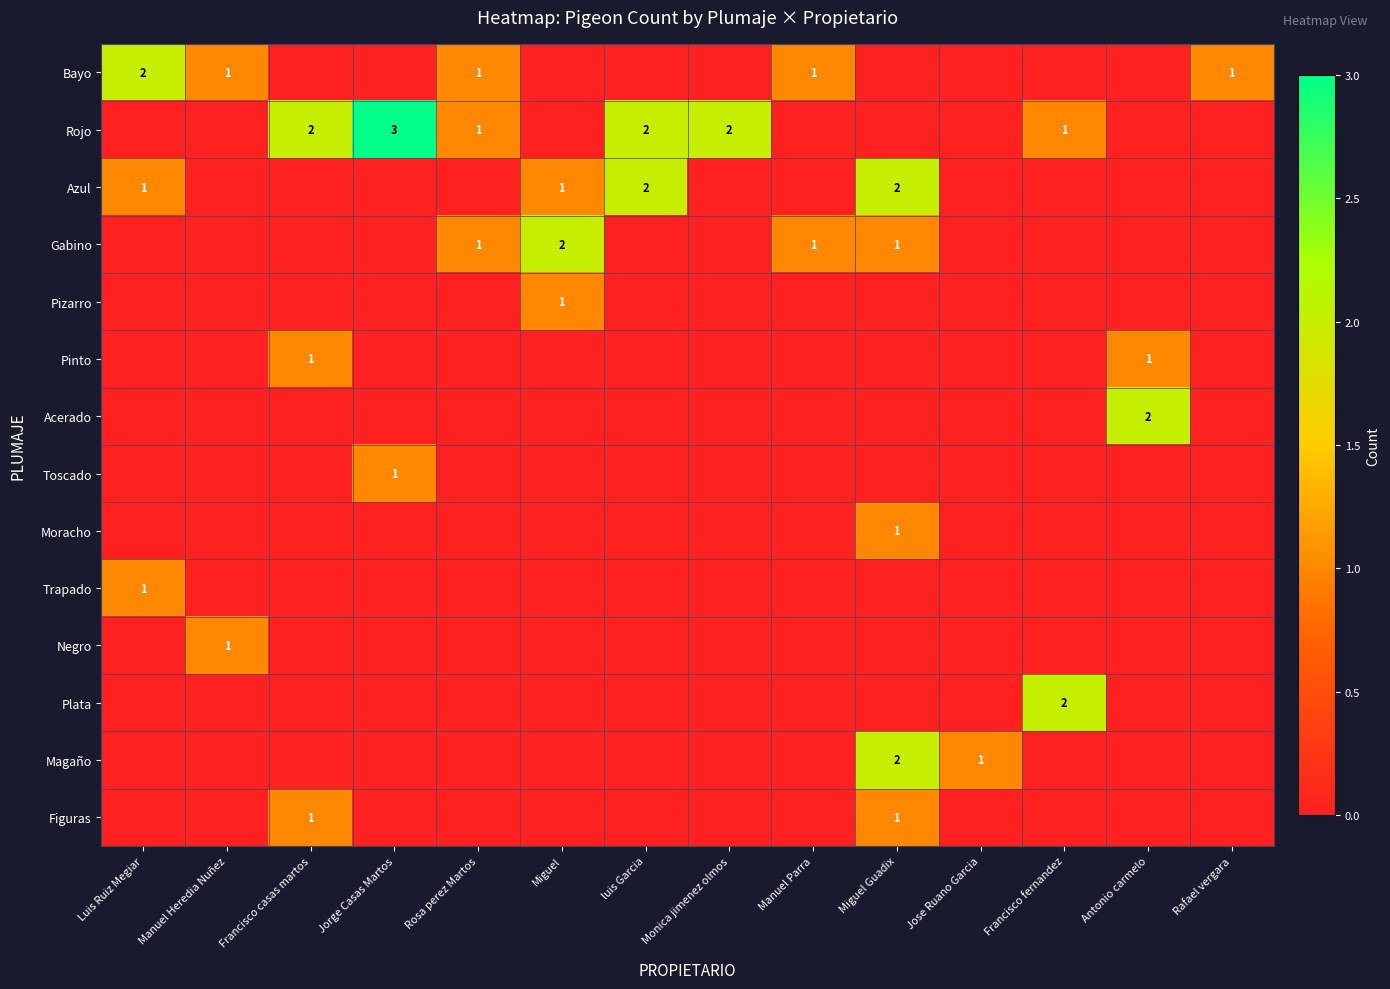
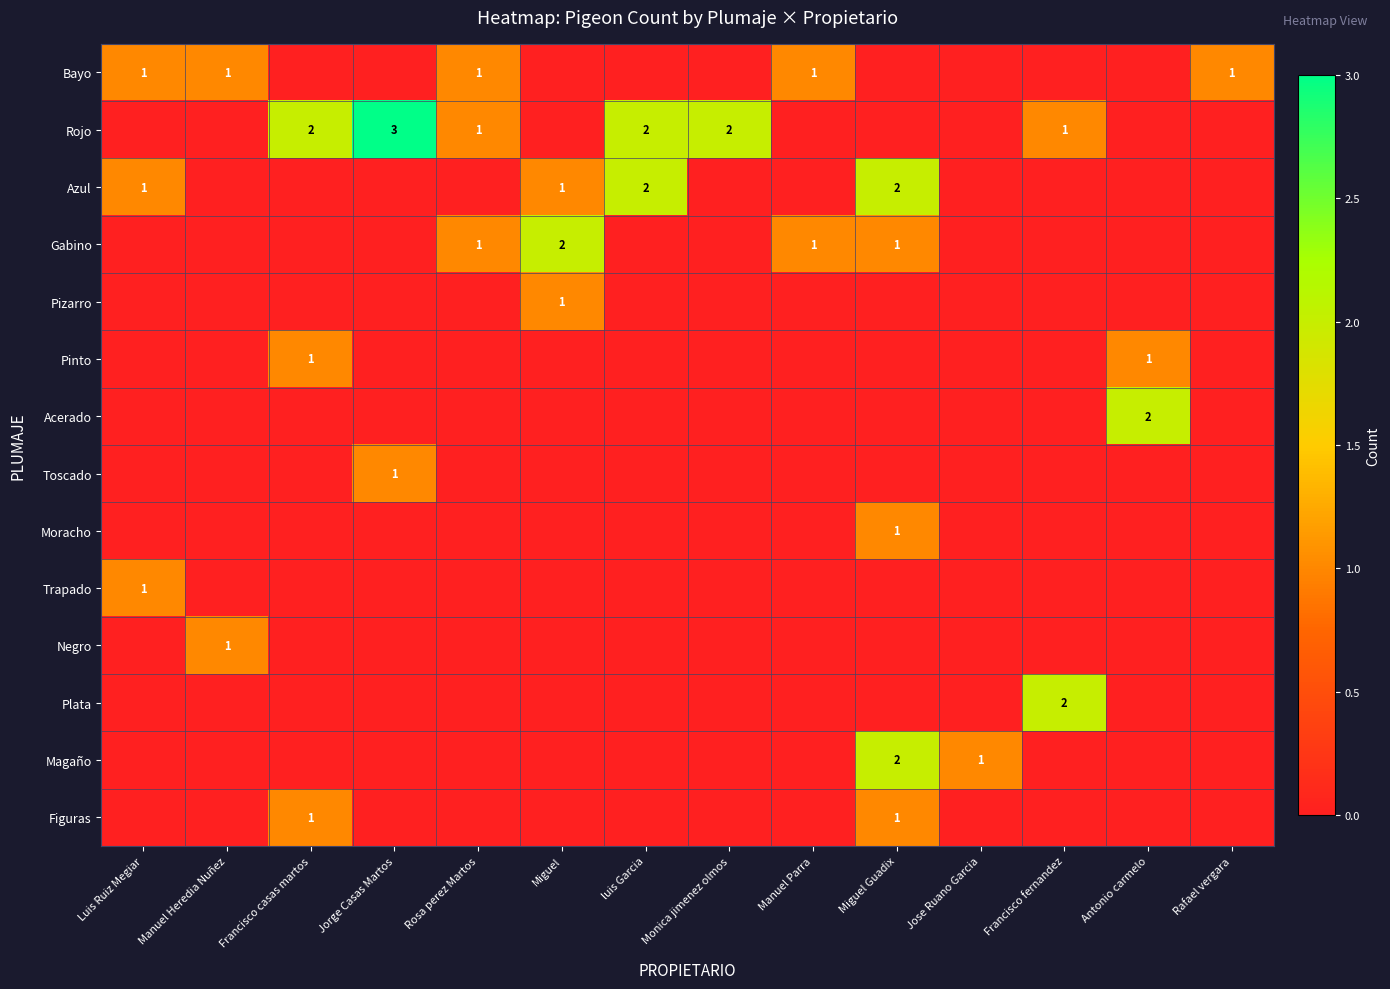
Bayo, Luis Ruiz Megiar: 2 -> 1
